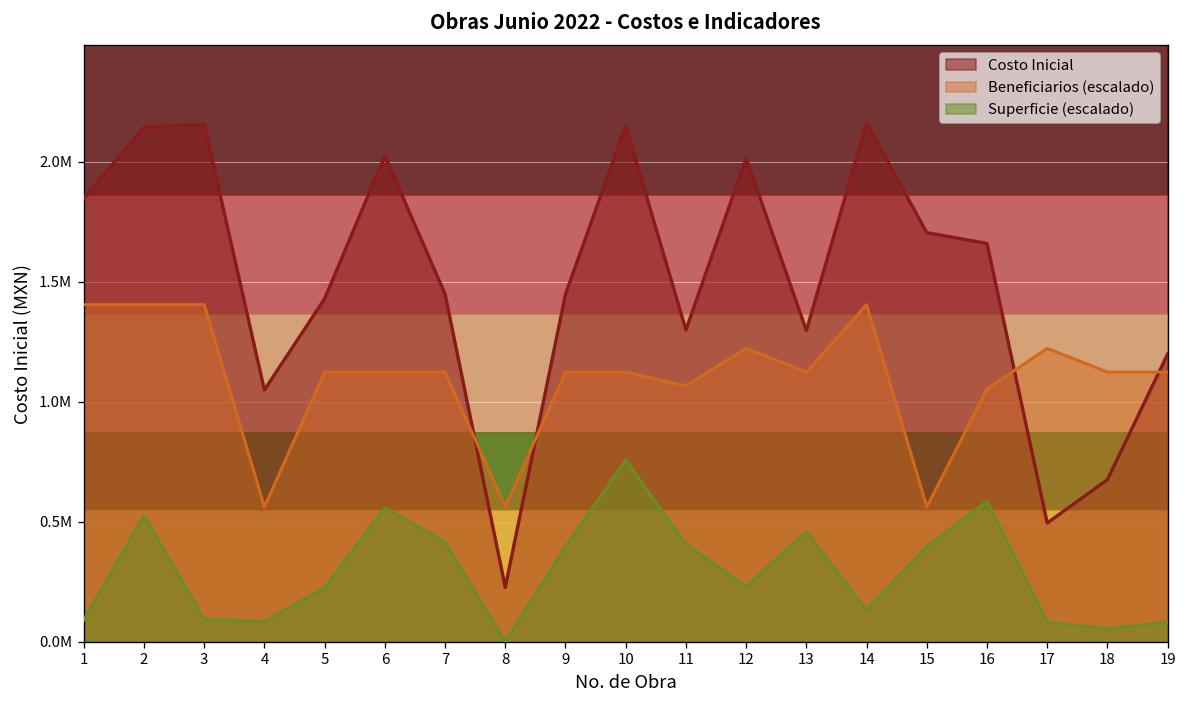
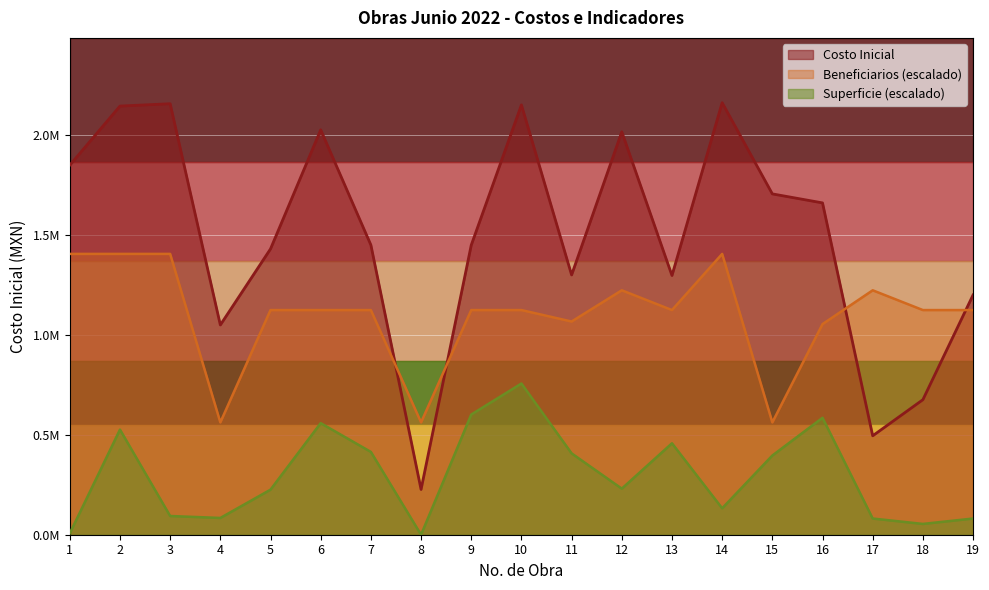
Superficie (escalado), 1: 90000 -> 10000
Superficie (escalado), 9: 400000 -> 600000
